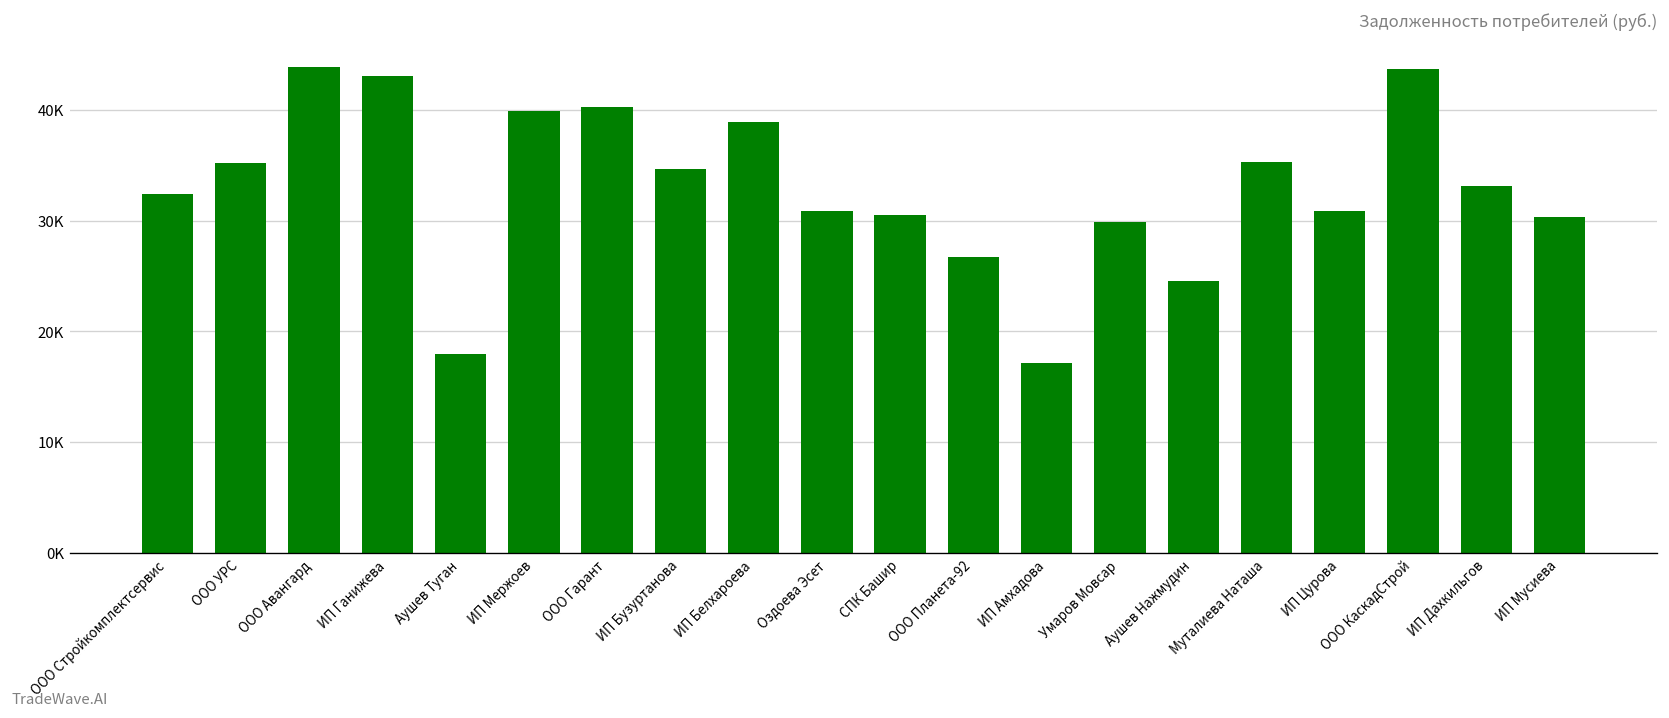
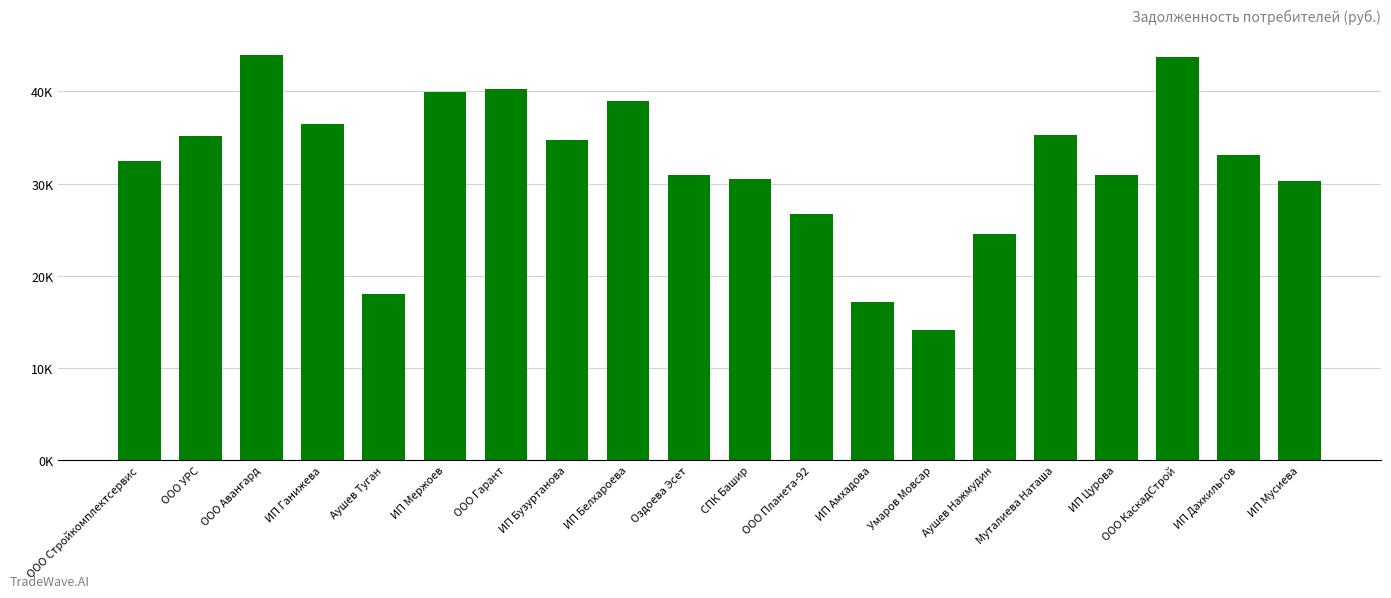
ИП Ганижева: 43000 -> 36000
Умаров Мовсар: 30000 -> 14000
